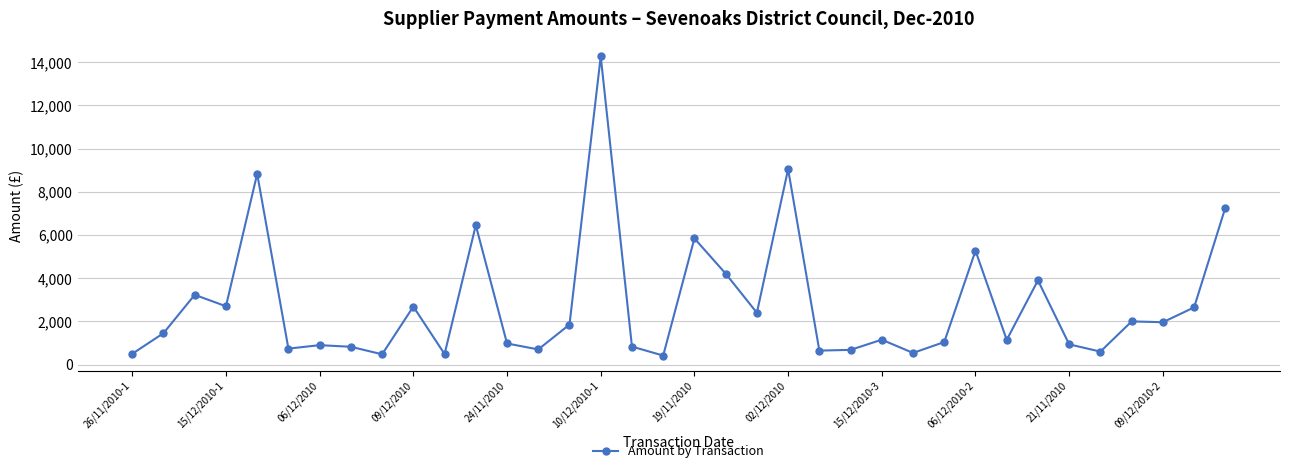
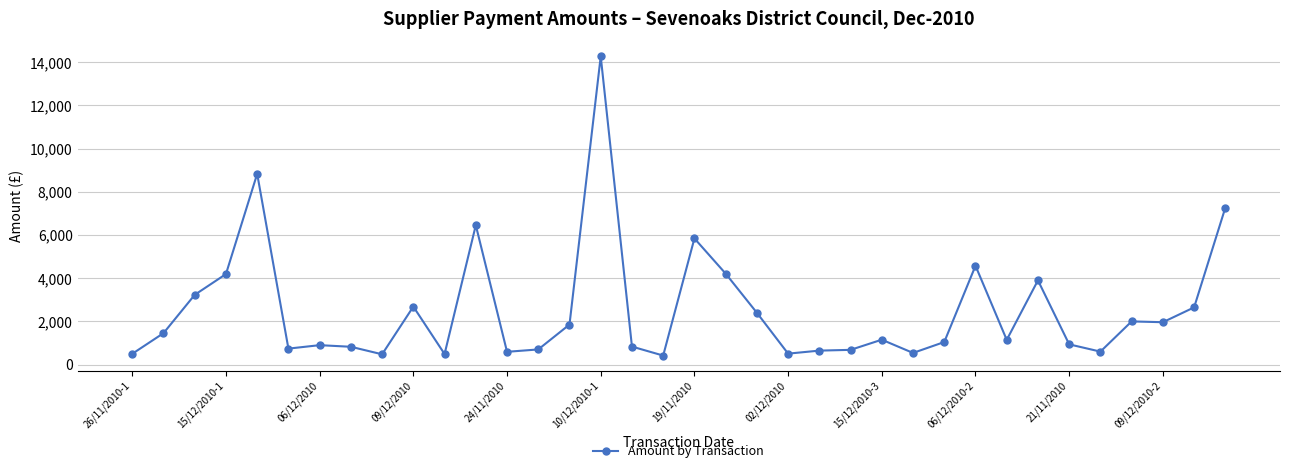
15/12/2010-1: 2,700 -> 4,200
24/11/2010: 1,000 -> 600
02/12/2010: 9,000 -> 500
06/12/2010-2: 5,300 -> 4,600
